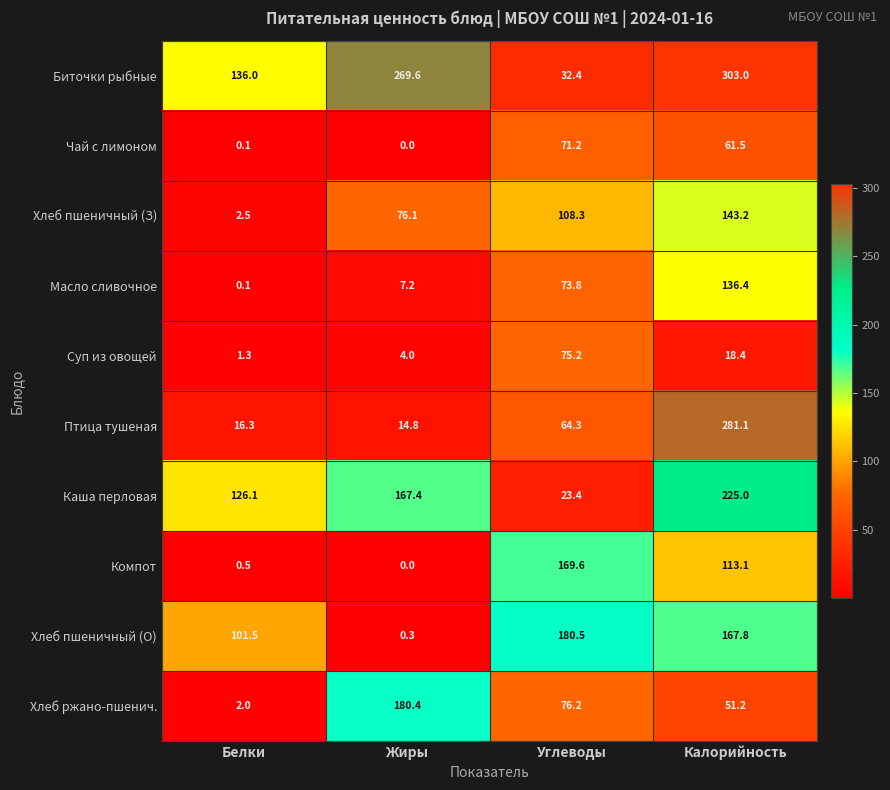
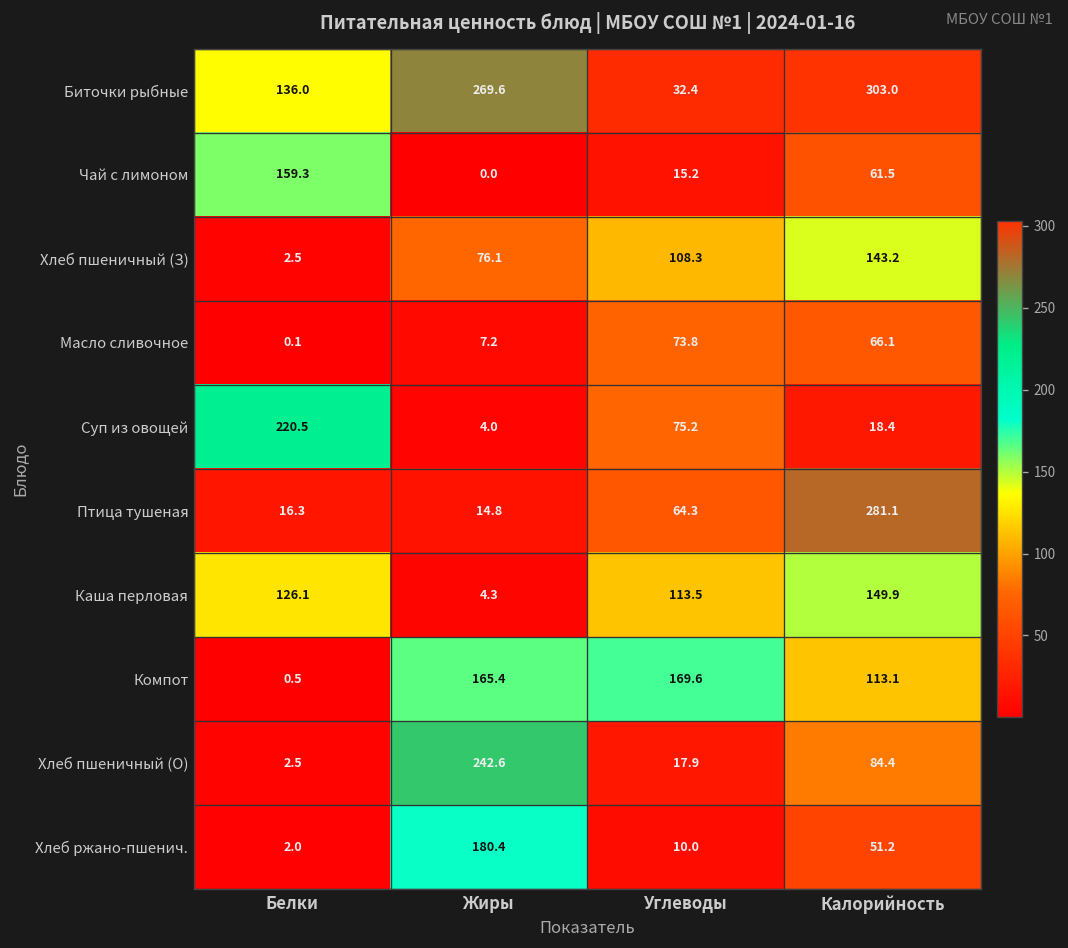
Чай с лимоном, Белки: 0.1 -> 159.3
Чай с лимоном, Углеводы: 71.2 -> 15.2
Масло сливочное, Калорийность: 136.4 -> 66.1
Суп из овощей, Белки: 1.3 -> 220.5
Каша перловая, Жиры: 167.4 -> 4.3
Каша перловая, Углеводы: 23.4 -> 113.5
Каша перловая, Калорийность: 225.0 -> 149.9
Компот, Жиры: 0.0 -> 165.4
Хлеб пшеничный (О), Белки: 101.5 -> 2.5
Хлеб пшеничный (О), Жиры: 0.3 -> 242.6
Хлеб пшеничный (О), Углеводы: 180.5 -> 17.9
Хлеб пшеничный (О), Калорийность: 167.8 -> 84.4
Хлеб ржано-пшенич., Углеводы: 76.2 -> 10.0
